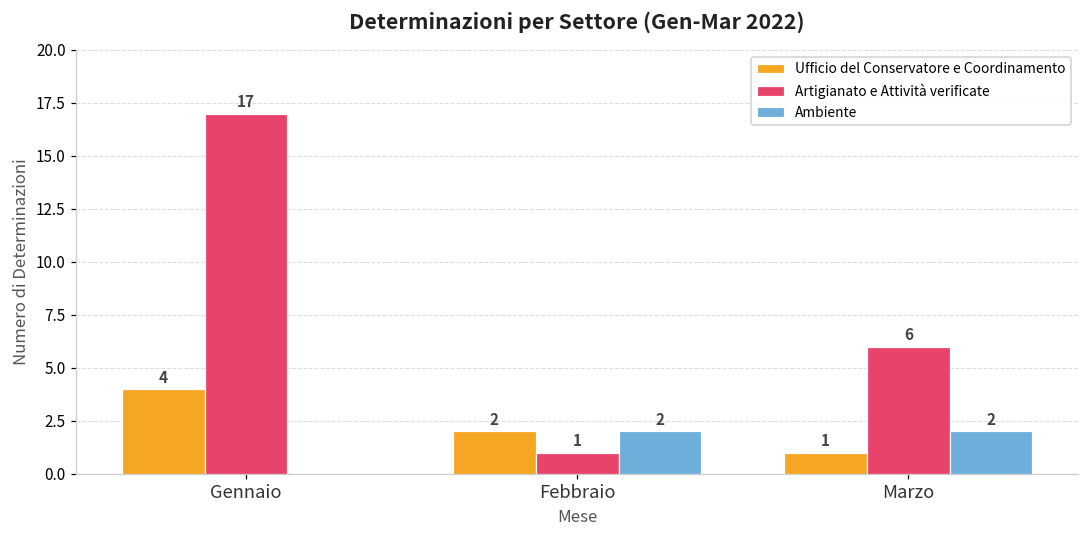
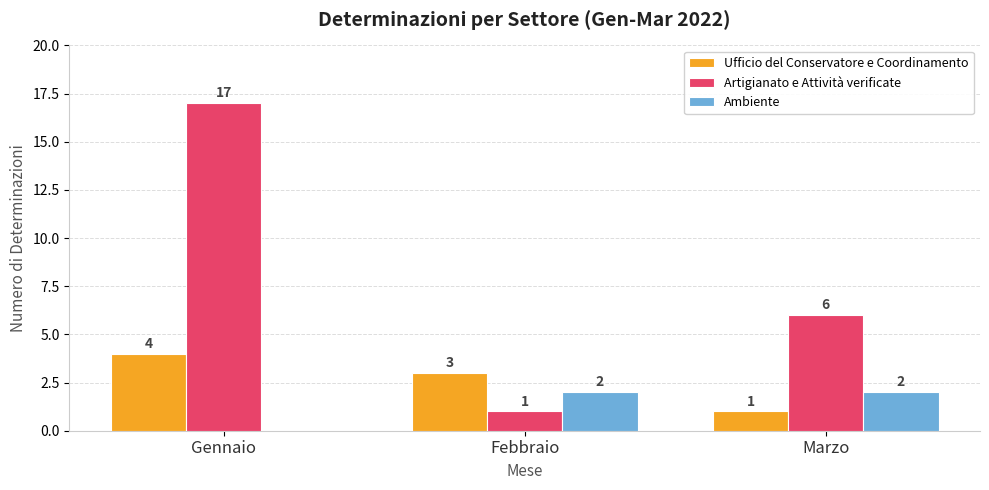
Ufficio del Conservatore e Coordinamento, Febbraio: 2 -> 3
